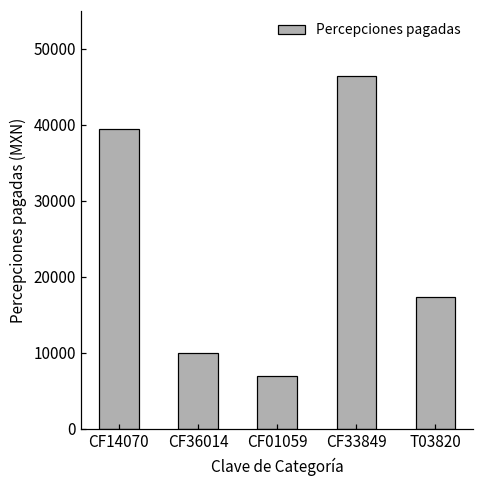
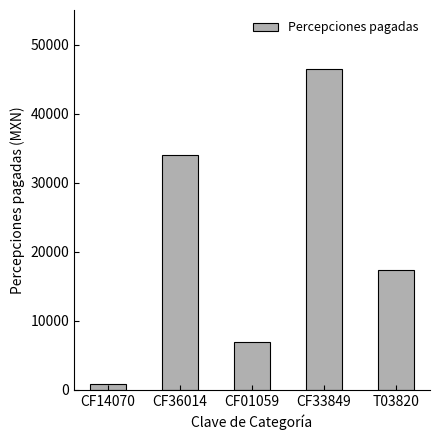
CF14070: 39000 -> 1000
CF36014: 10000 -> 34000
